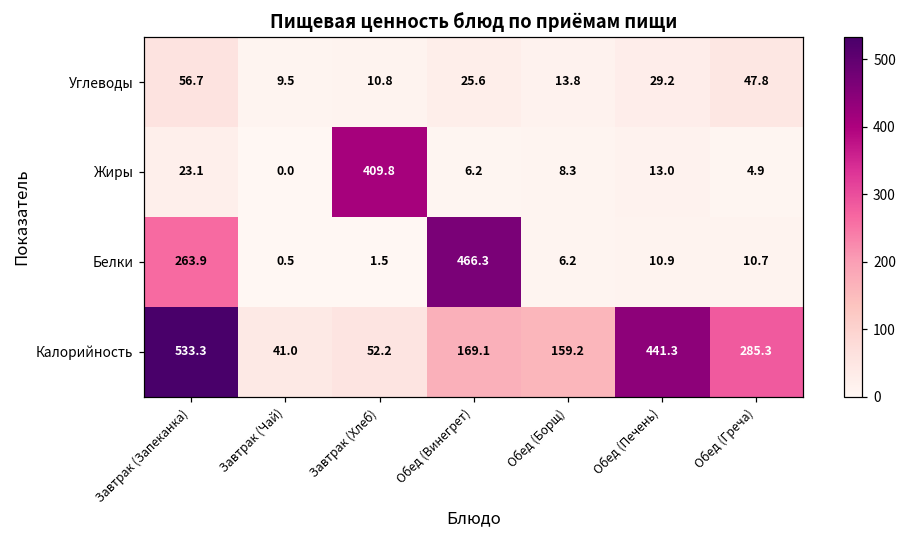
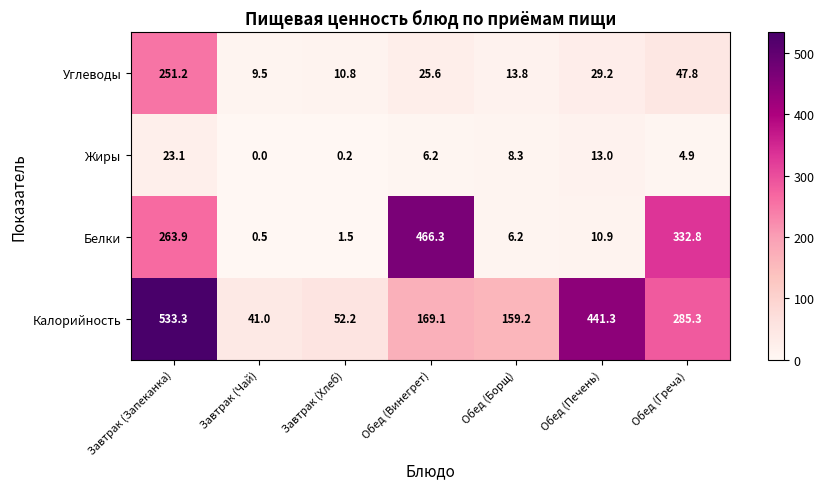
Углеводы, Завтрак (Запеканка): 56.7 -> 251.2
Жиры, Завтрак (Хлеб): 409.8 -> 0.2
Белки, Обед (Греча): 10.7 -> 332.8
